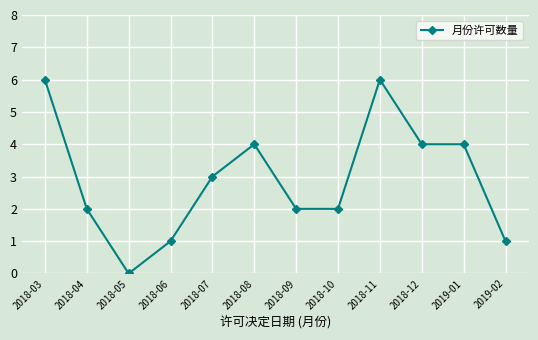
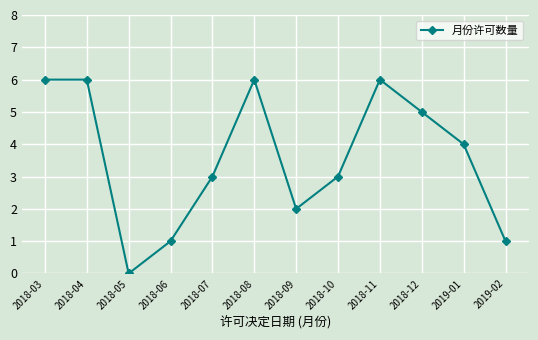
2018-04: 2 -> 6
2018-08: 4 -> 6
2018-10: 2 -> 3
2018-12: 4 -> 5
